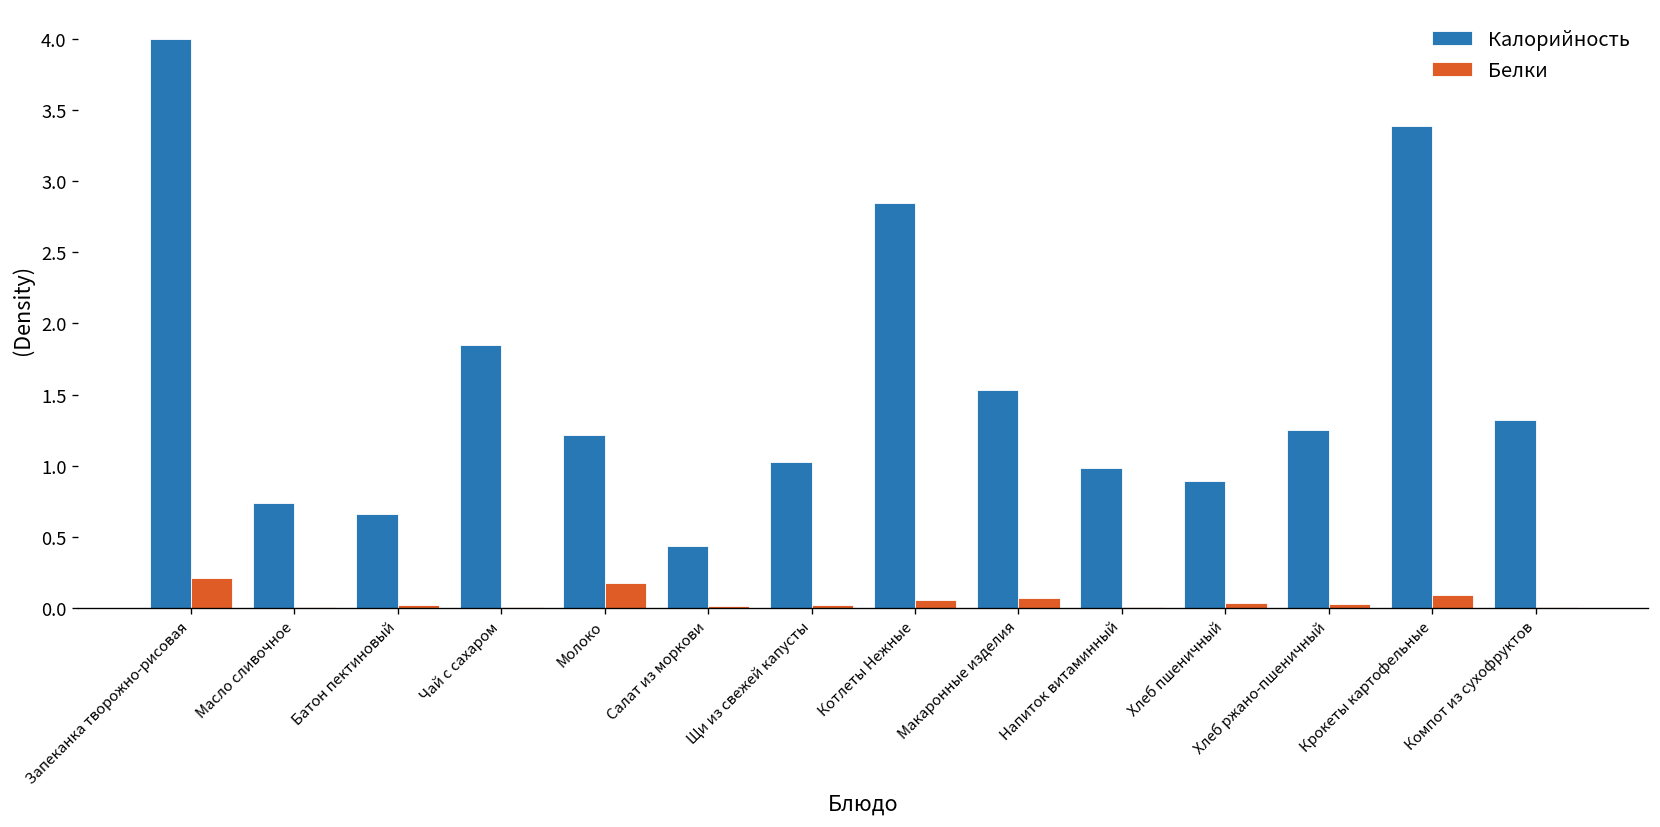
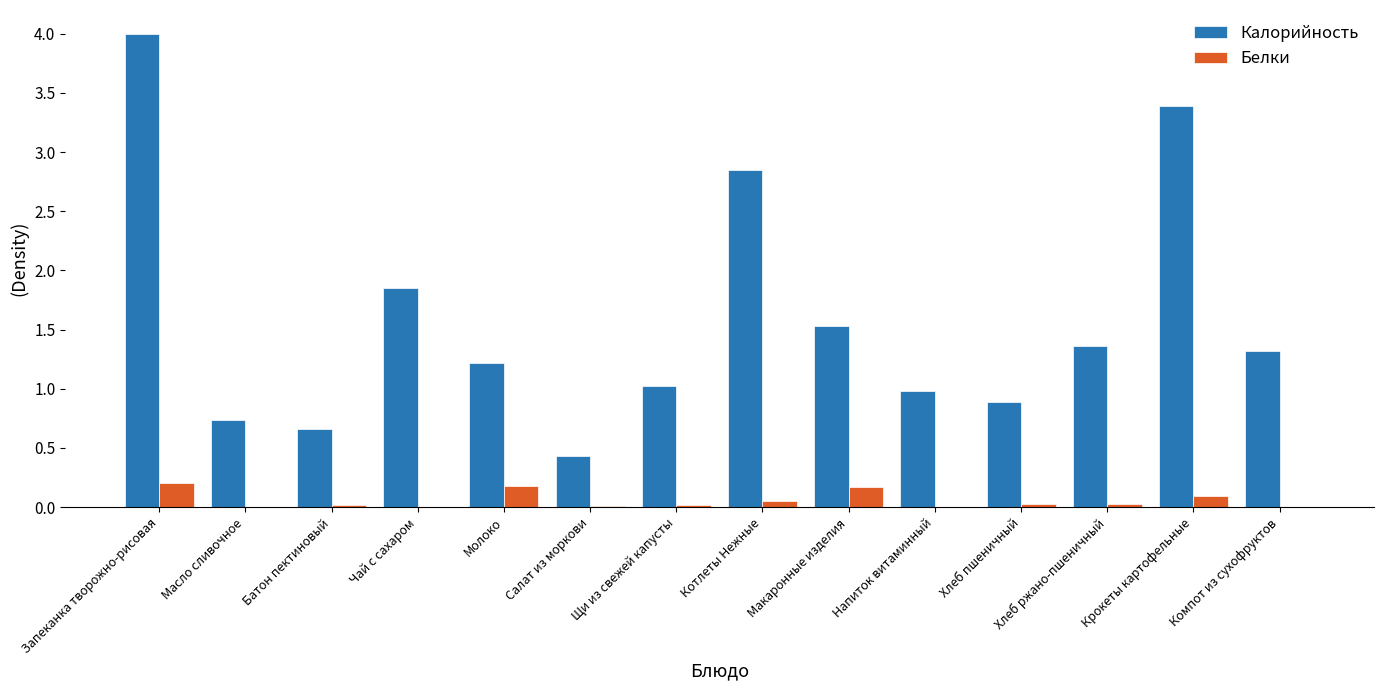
Белки, Макаронные изделия: 0.07 -> 0.17
Калорийность, Хлеб ржано-пшеничный: 1.25 -> 1.36
